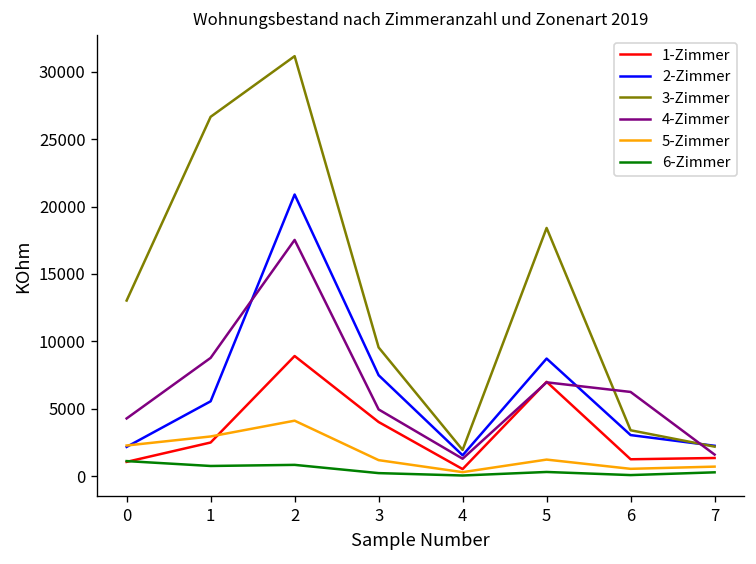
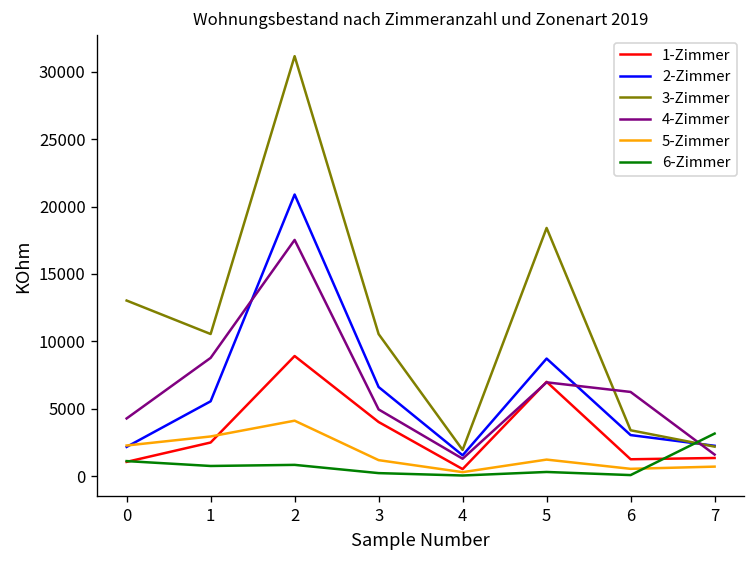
3-Zimmer, 1: 26700 -> 10500
2-Zimmer, 3: 7500 -> 6600
3-Zimmer, 3: 9500 -> 10500
6-Zimmer, 7: 300 -> 3200
